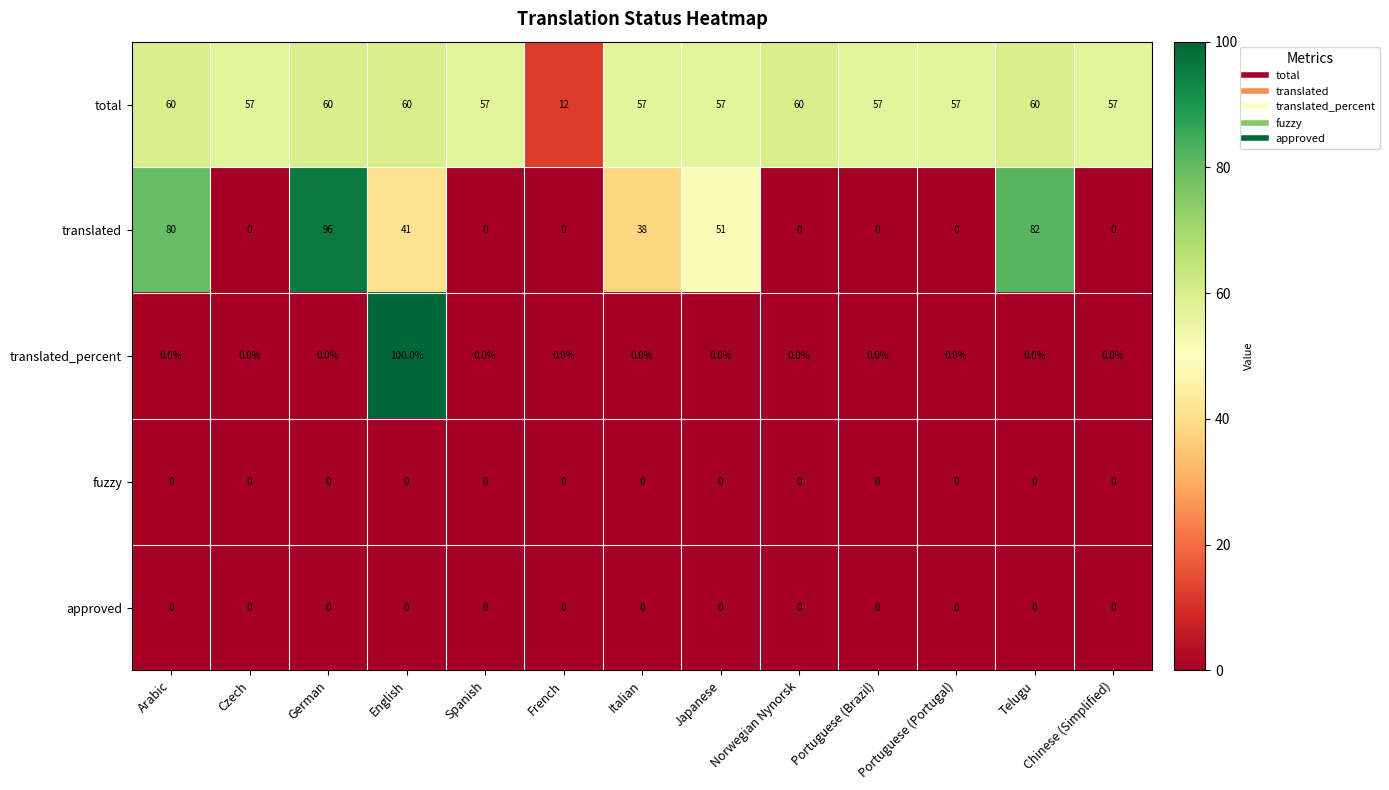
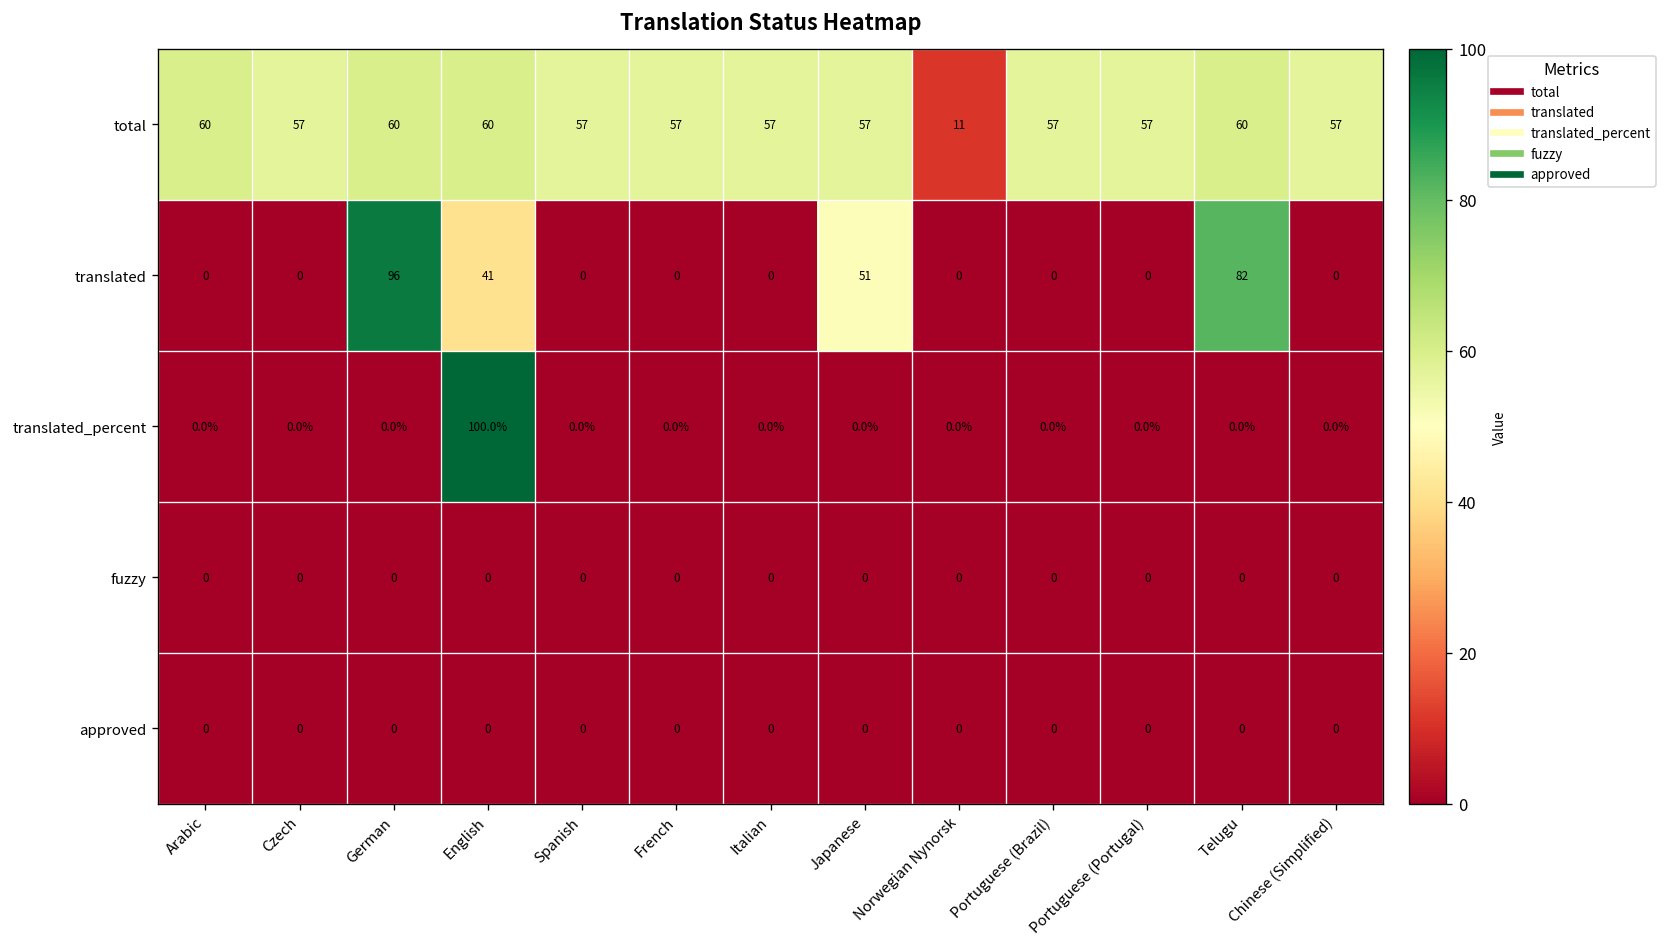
total, French: 12 -> 57
total, Norwegian Nynorsk: 60 -> 11
translated, Arabic: 80 -> 0
translated, Italian: 38 -> 0
